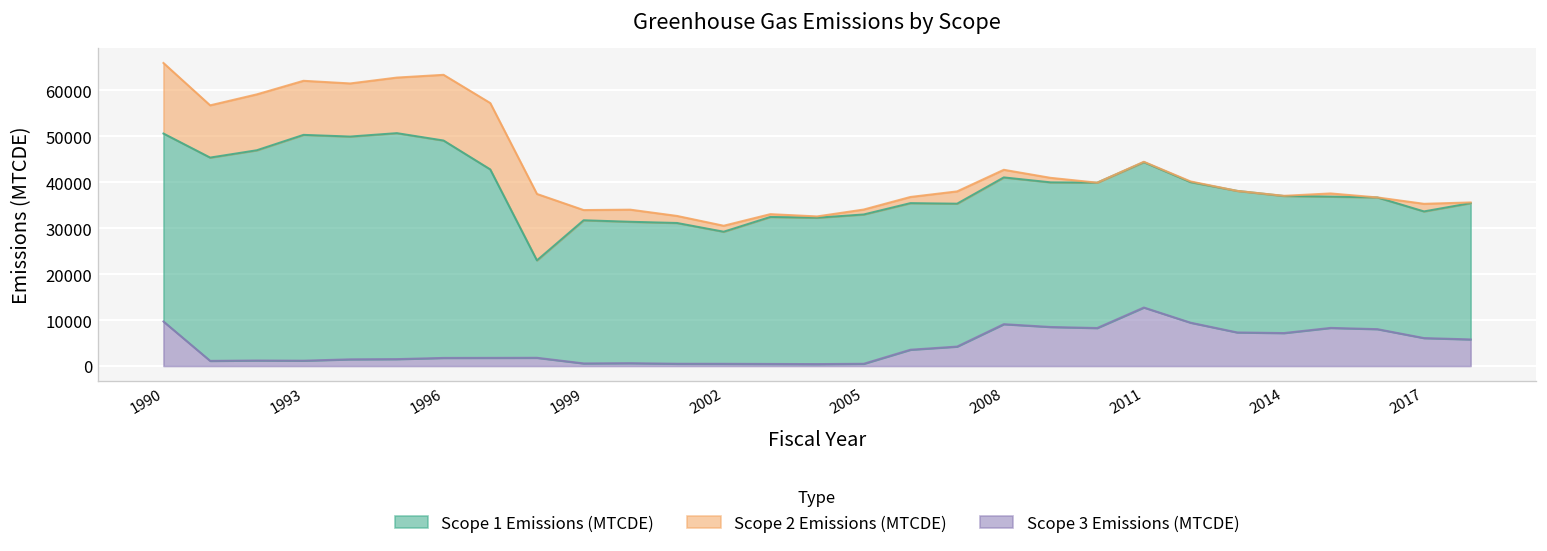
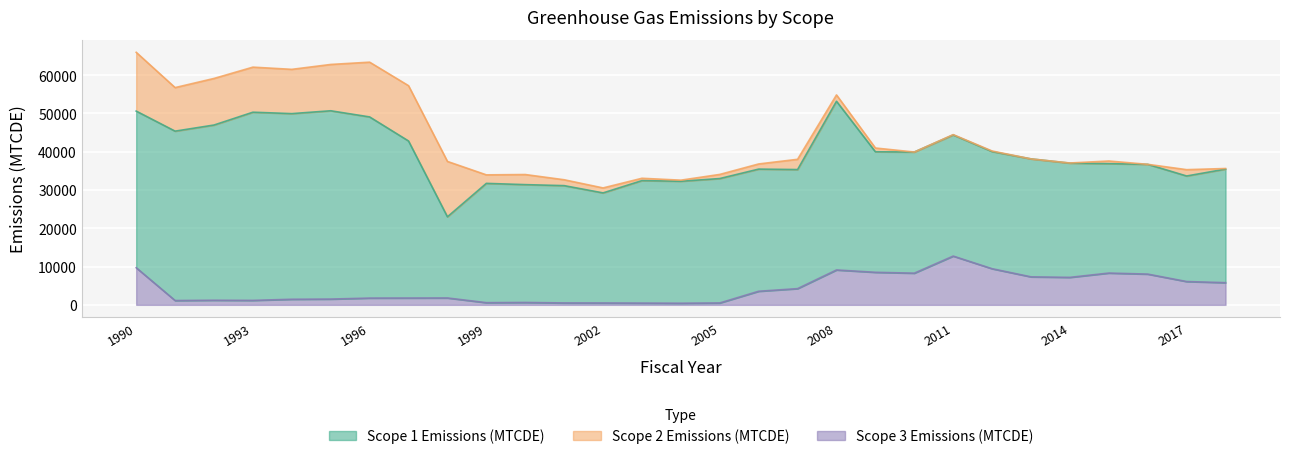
Scope 1 Emissions (MTCDE), 2008: 32000 -> 44000
